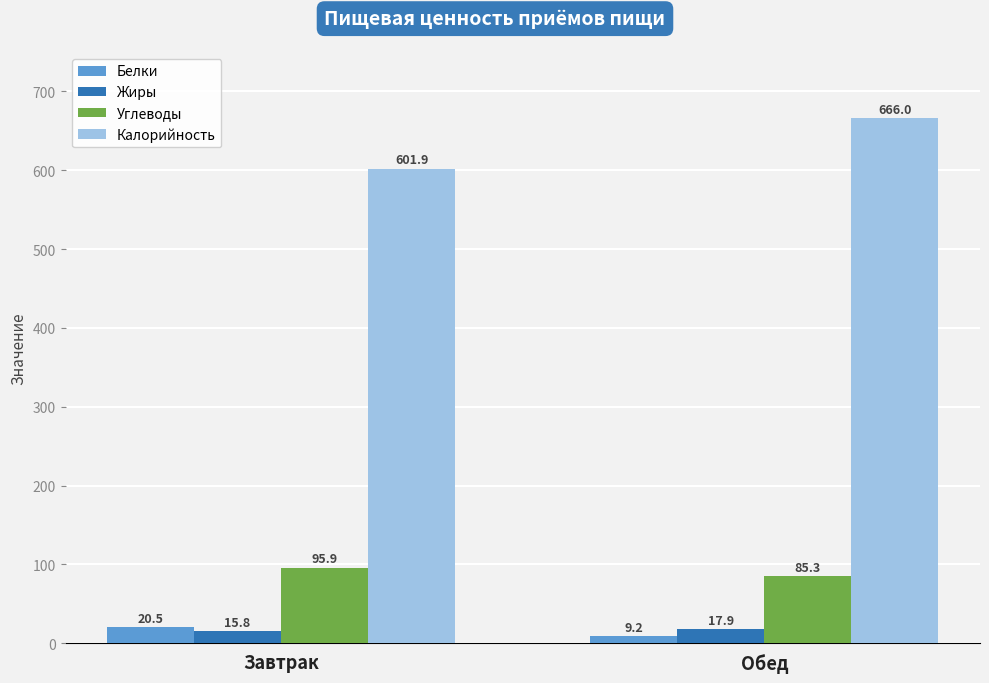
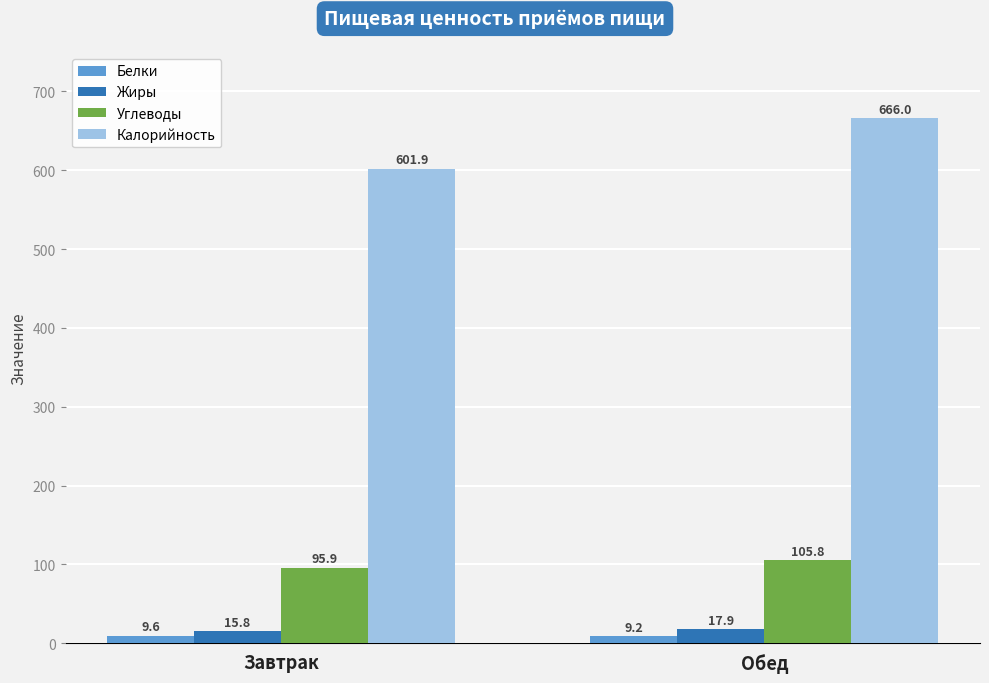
Белки, Завтрак: 20.5 -> 9.6
Углеводы, Обед: 85.3 -> 105.8
